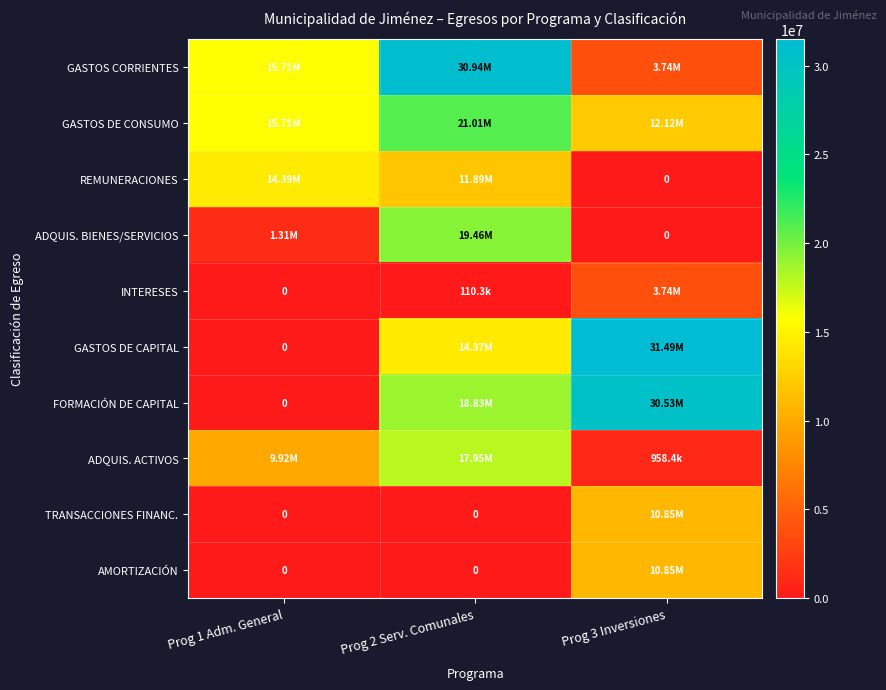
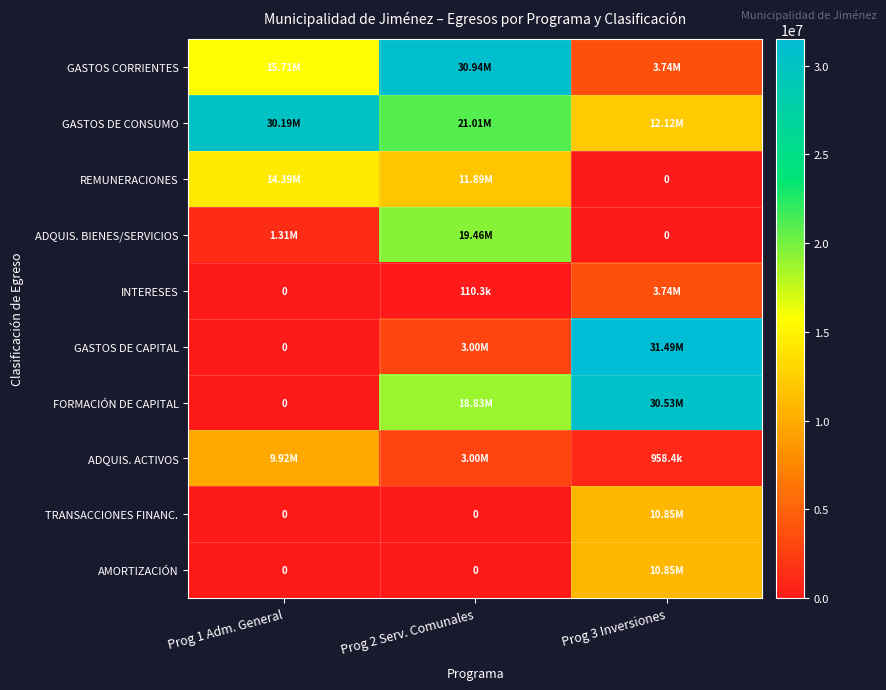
GASTOS DE CONSUMO, Prog 1 Adm. General: 15.71M -> 30.19M
GASTOS DE CAPITAL, Prog 2 Serv. Comunales: 14.37M -> 3.00M
ADQUIS. ACTIVOS, Prog 2 Serv. Comunales: 17.95M -> 3.00M
